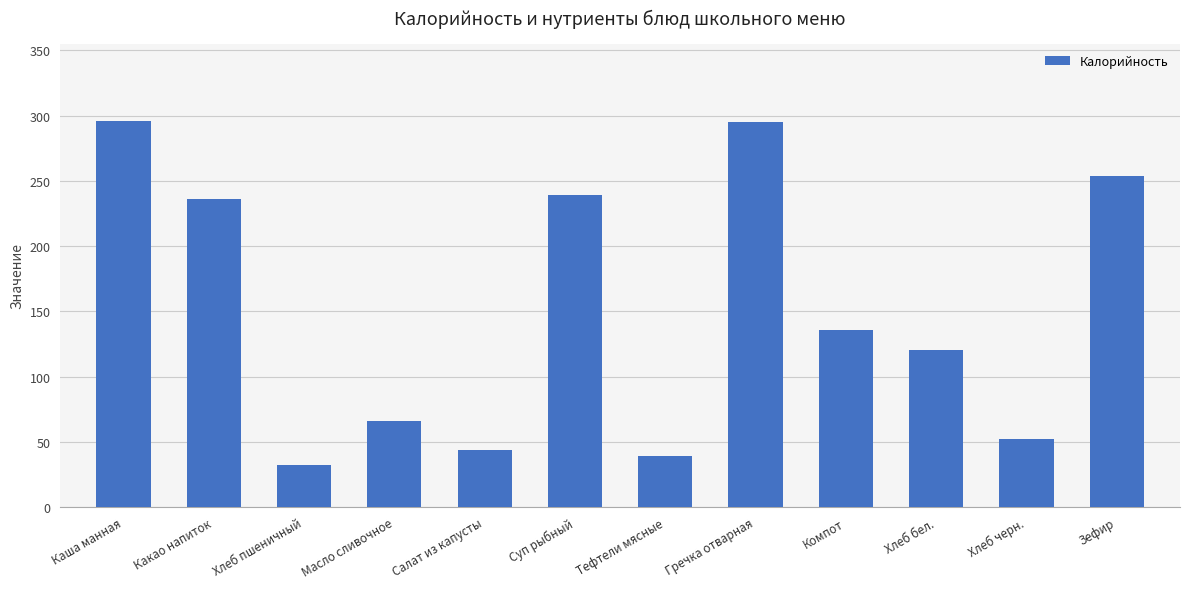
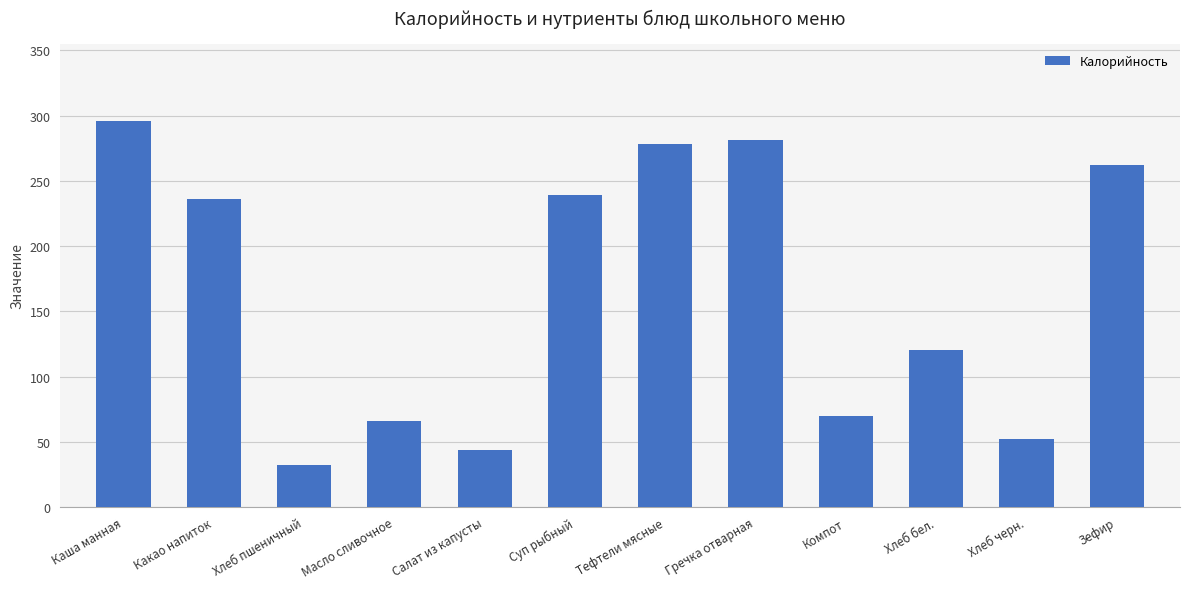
Тефтели мясные: 39 -> 278
Гречка отварная: 295 -> 281
Компот: 136 -> 70
Зефир: 254 -> 262
